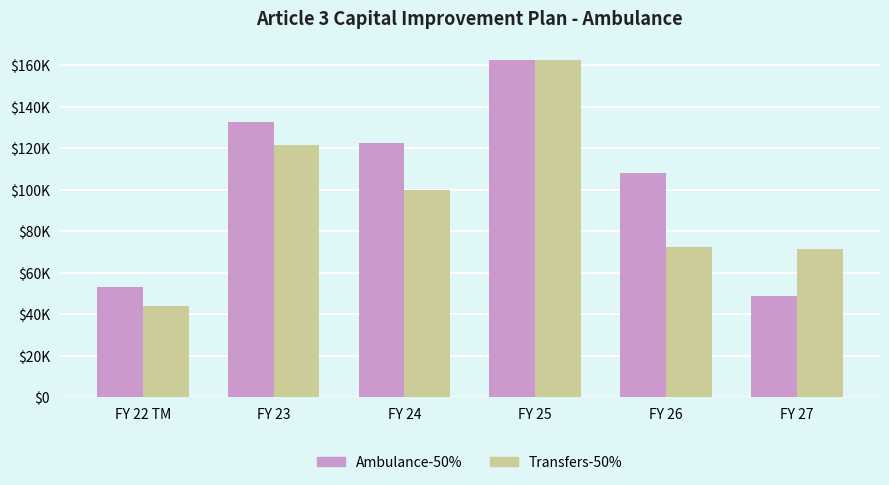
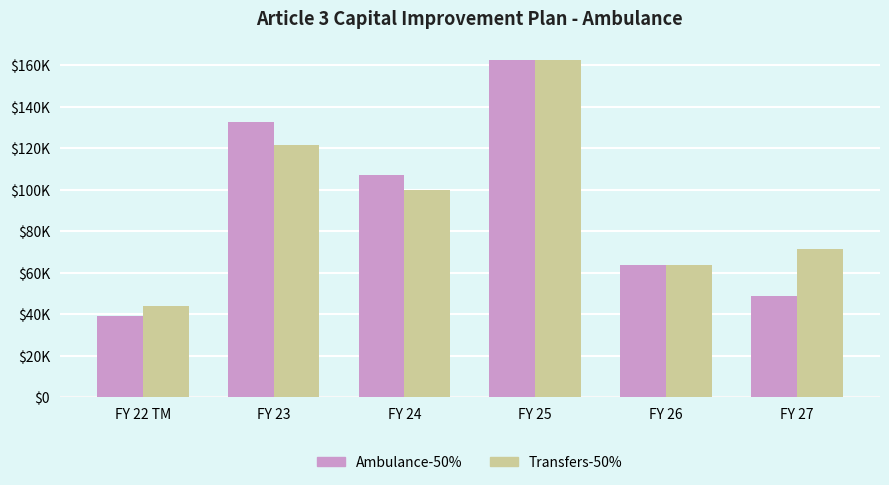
Ambulance-50%, FY 22 TM: $53000 -> $39000
Ambulance-50%, FY 24: $123000 -> $107000
Ambulance-50%, FY 26: $108000 -> $64000
Transfers-50%, FY 26: $72000 -> $64000
